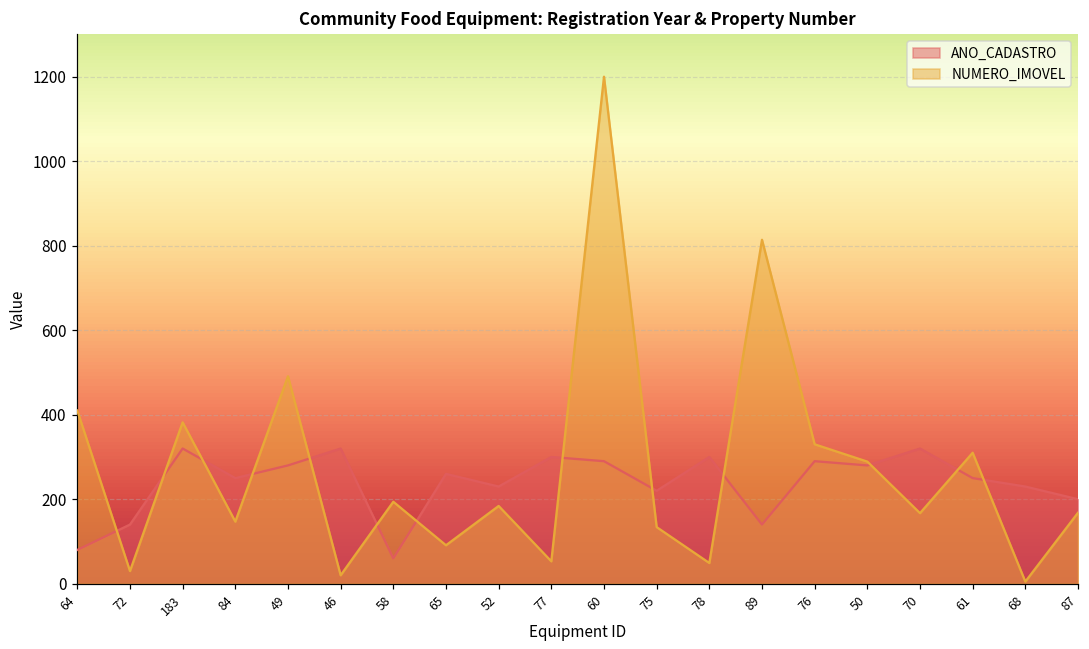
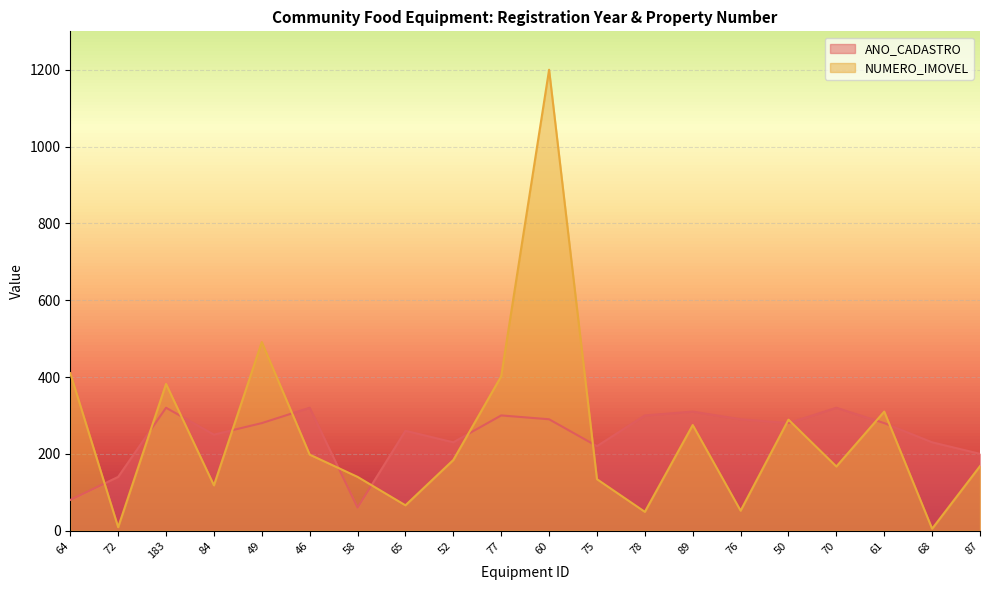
NUMERO_IMOVEL, 72: 30 -> 10
NUMERO_IMOVEL, 84: 150 -> 120
NUMERO_IMOVEL, 46: 20 -> 200
NUMERO_IMOVEL, 58: 190 -> 140
NUMERO_IMOVEL, 65: 90 -> 70
NUMERO_IMOVEL, 77: 50 -> 400
ANO_CADASTRO, 89: 140 -> 310
NUMERO_IMOVEL, 89: 810 -> 280
NUMERO_IMOVEL, 76: 330 -> 50
ANO_CADASTRO, 61: 250 -> 280
